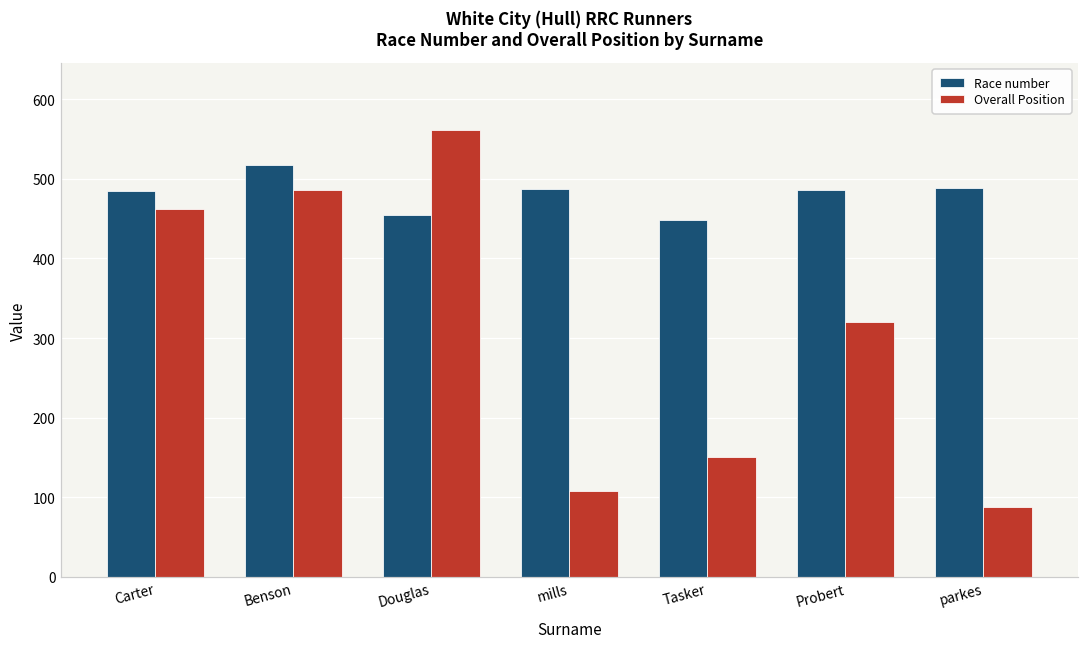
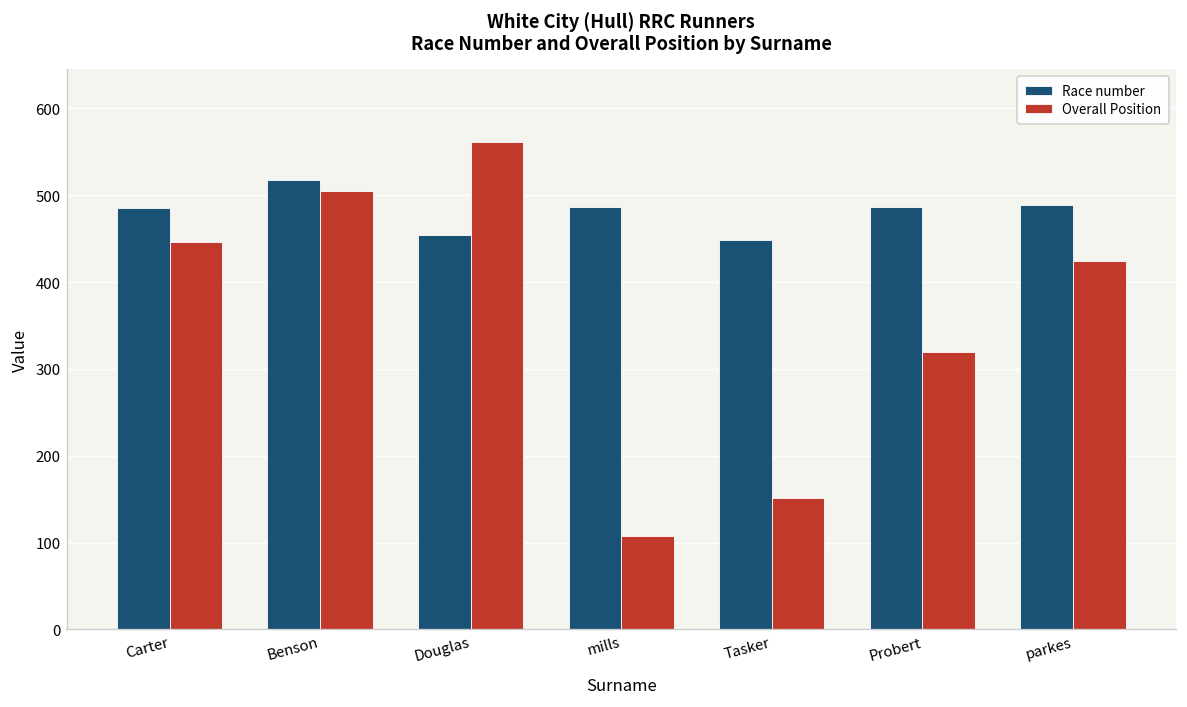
Overall Position, Carter: 460 -> 450
Overall Position, Benson: 490 -> 510
Overall Position, parkes: 90 -> 420
